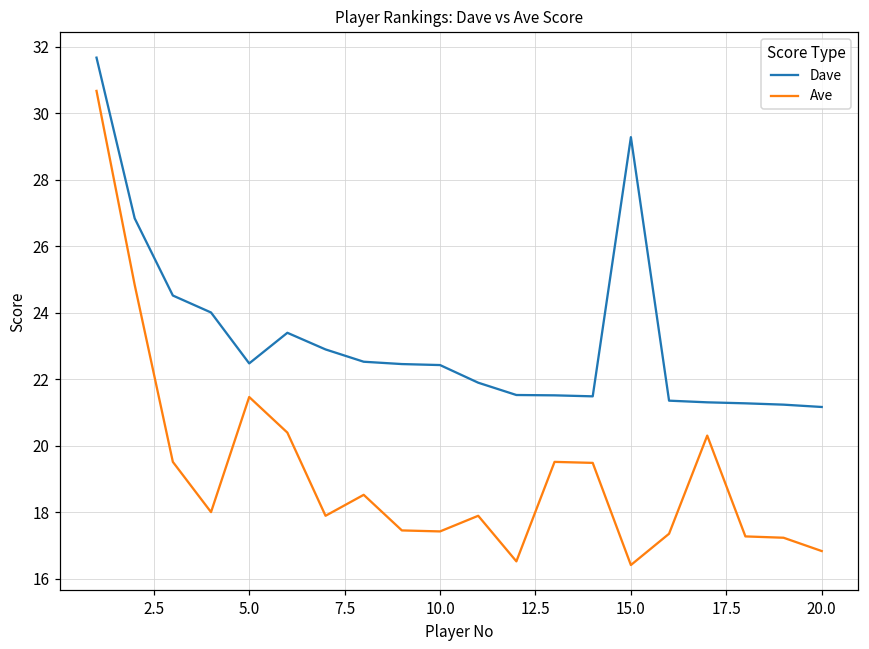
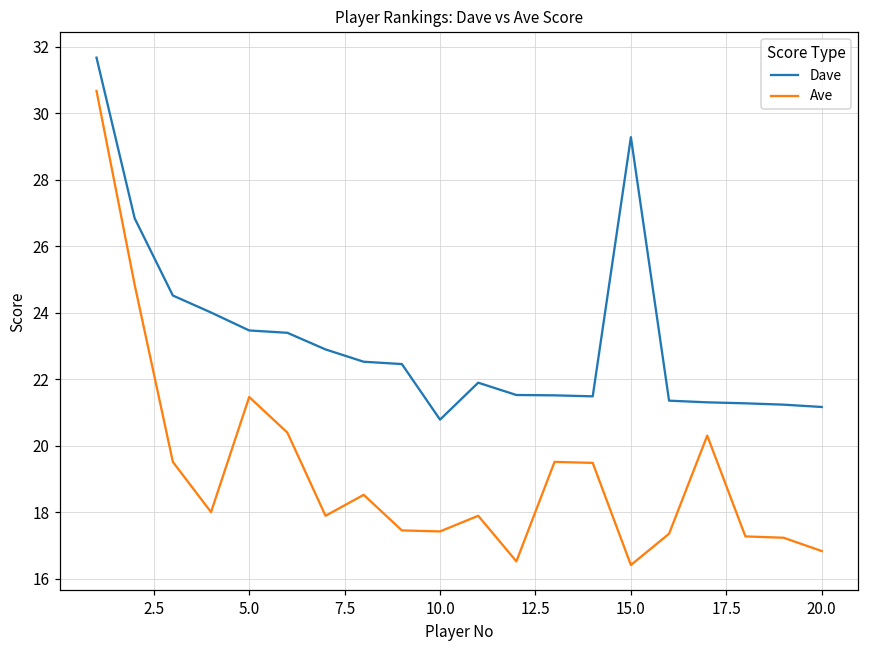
Dave, 5.0: 22.5 -> 23.5
Dave, 10.0: 22.4 -> 20.8
